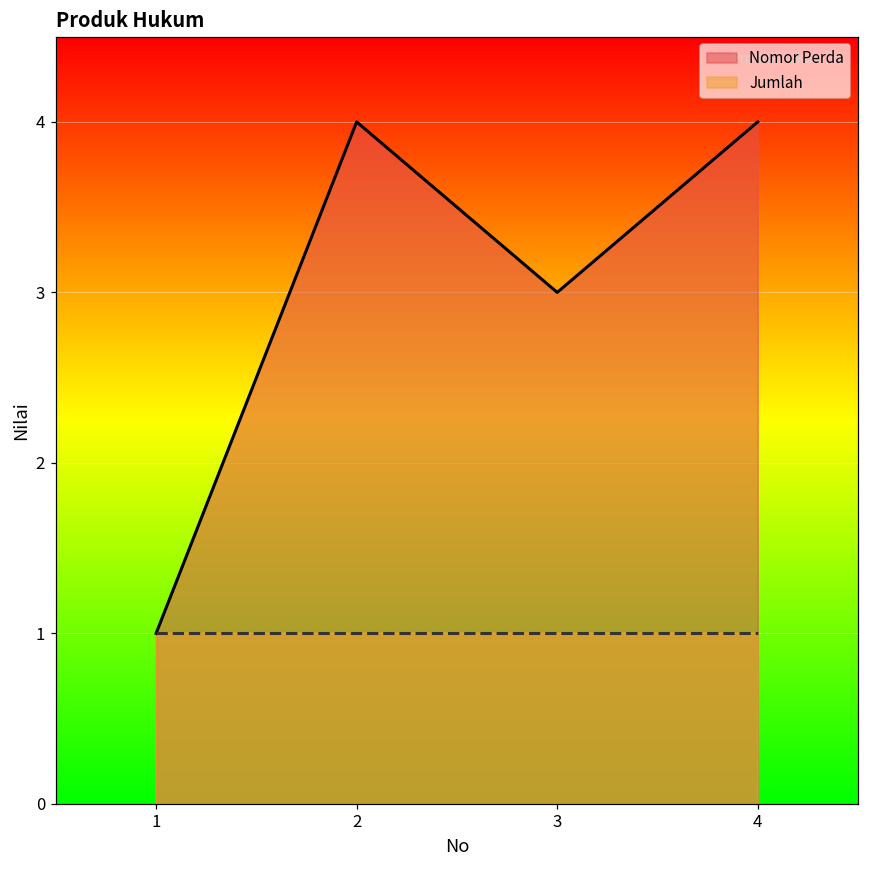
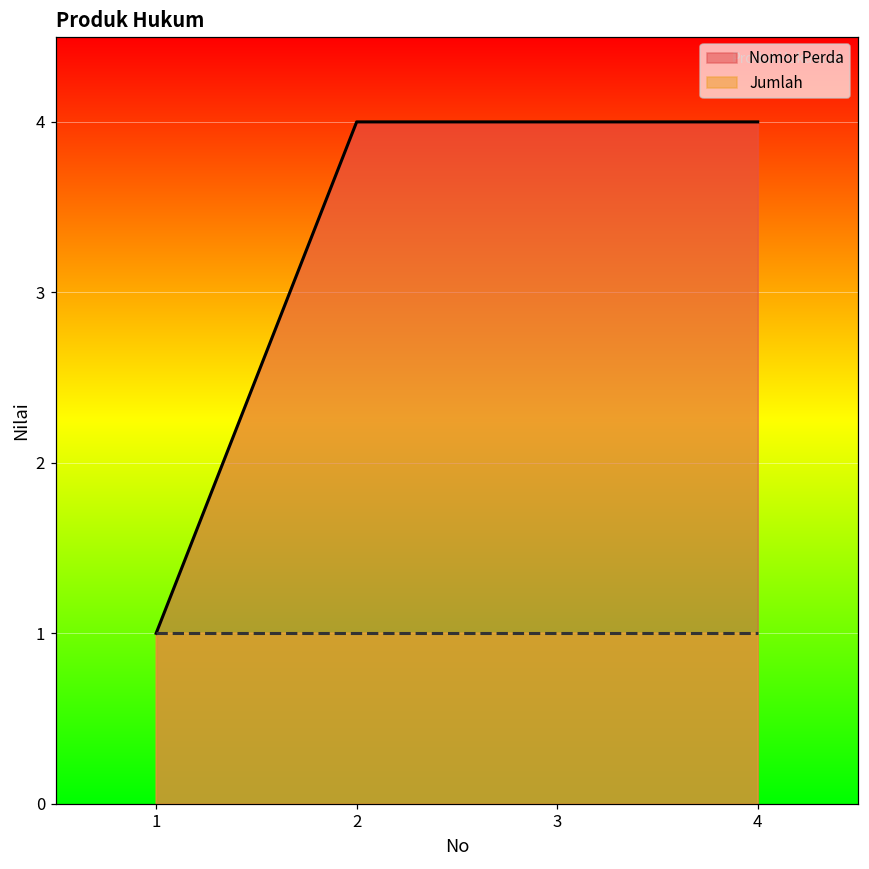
Nomor Perda, 3: 3 -> 4
